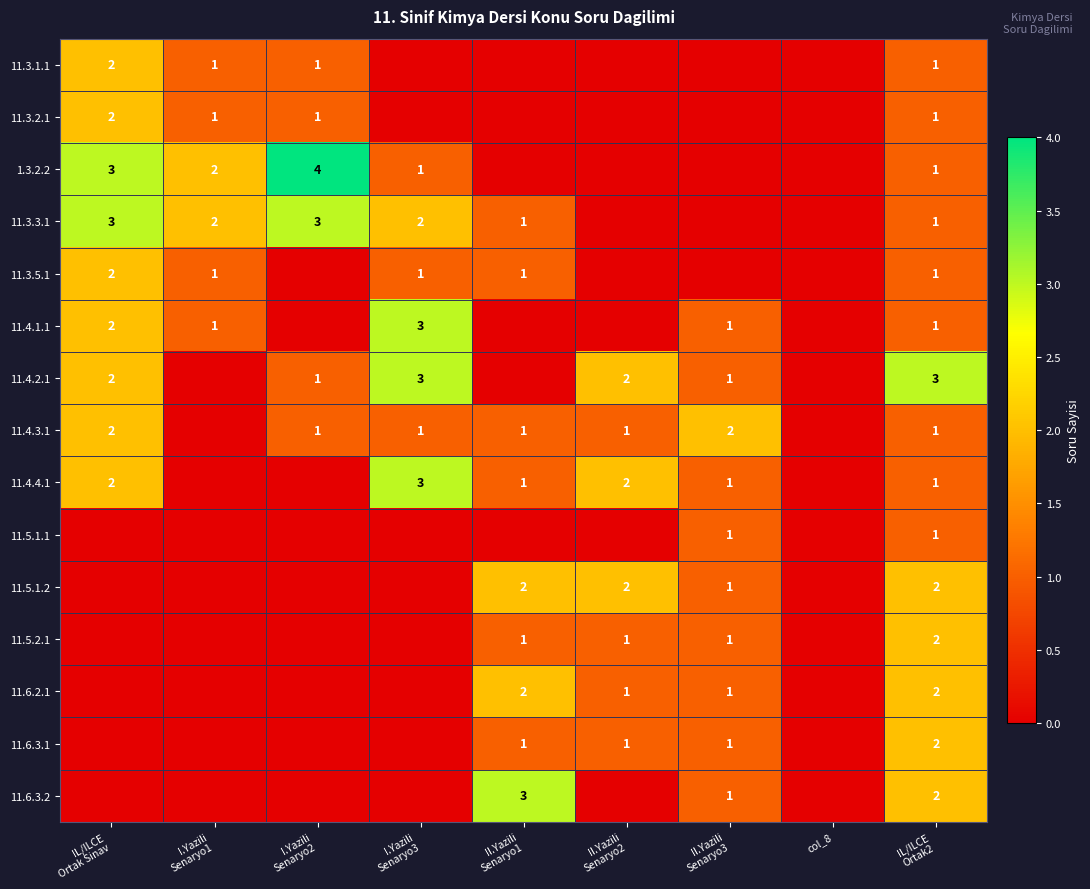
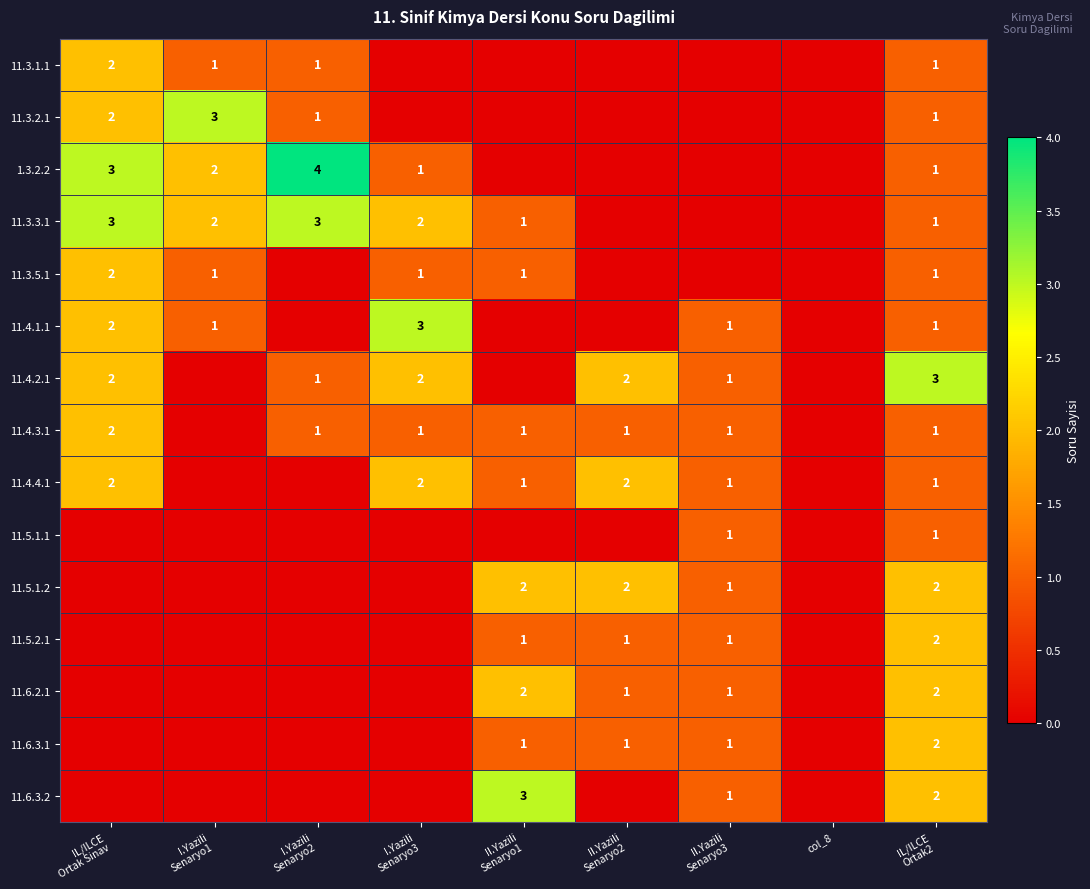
11.3.2.1, I.Yazili Senaryo1: 1 -> 3
11.4.2.1, I.Yazili Senaryo3: 3 -> 2
11.4.3.1, II.Yazili Senaryo3: 2 -> 1
11.4.4.1, I.Yazili Senaryo3: 3 -> 2
